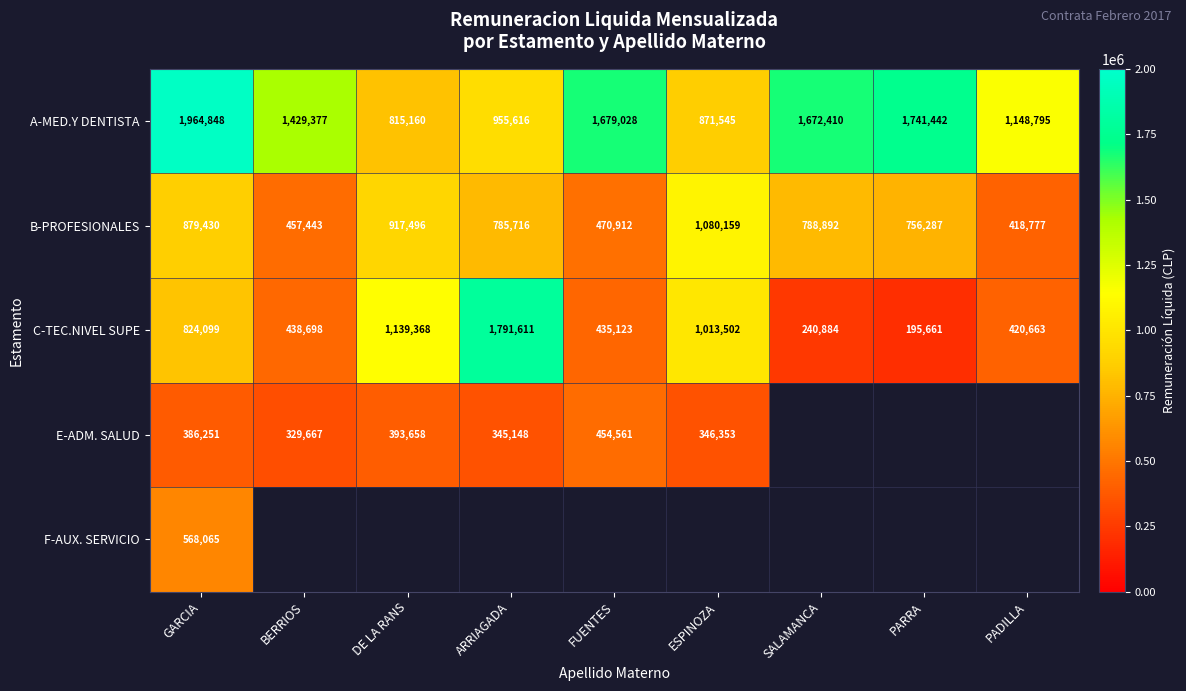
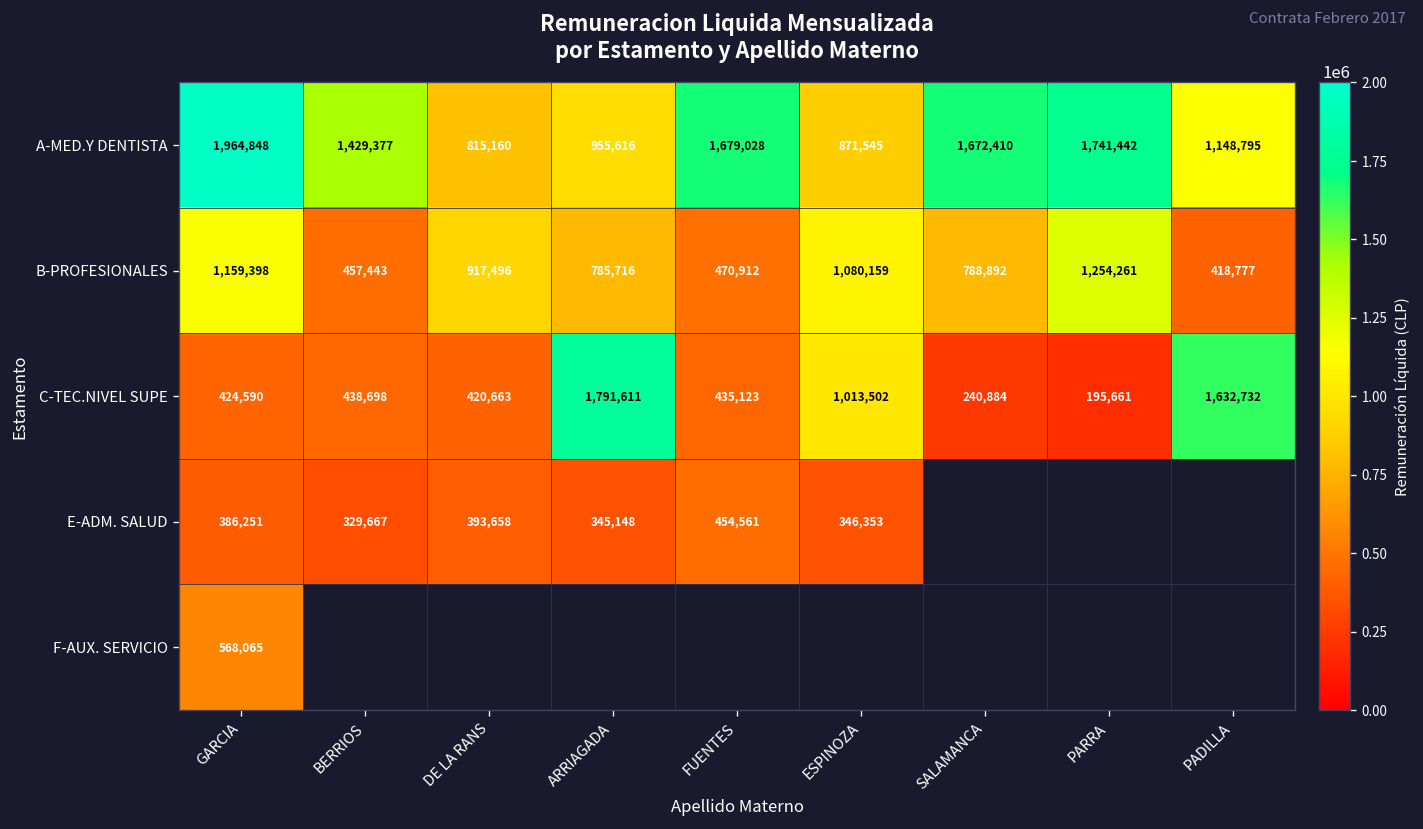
B-PROFESIONALES, GARCIA: 879,430 -> 1,159,398
B-PROFESIONALES, PARRA: 756,287 -> 1,254,261
C-TEC.NIVEL SUPE, GARCIA: 824,099 -> 424,590
C-TEC.NIVEL SUPE, DE LA RANS: 1,139,368 -> 420,663
C-TEC.NIVEL SUPE, PADILLA: 420,663 -> 1,632,732
